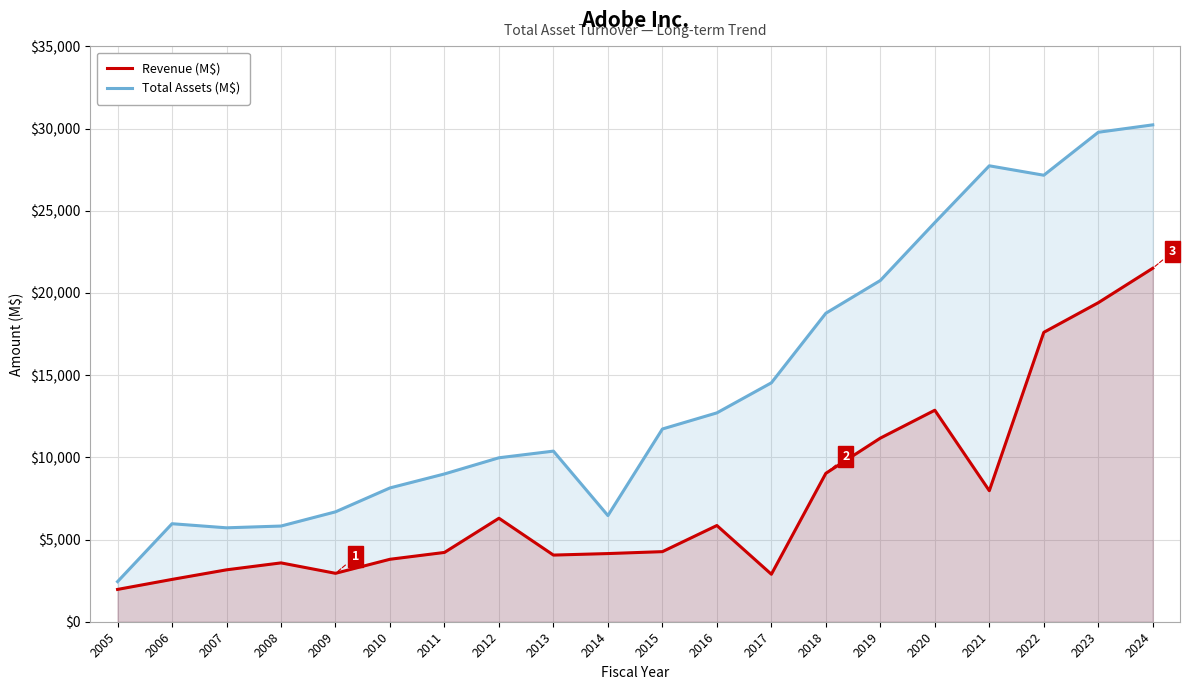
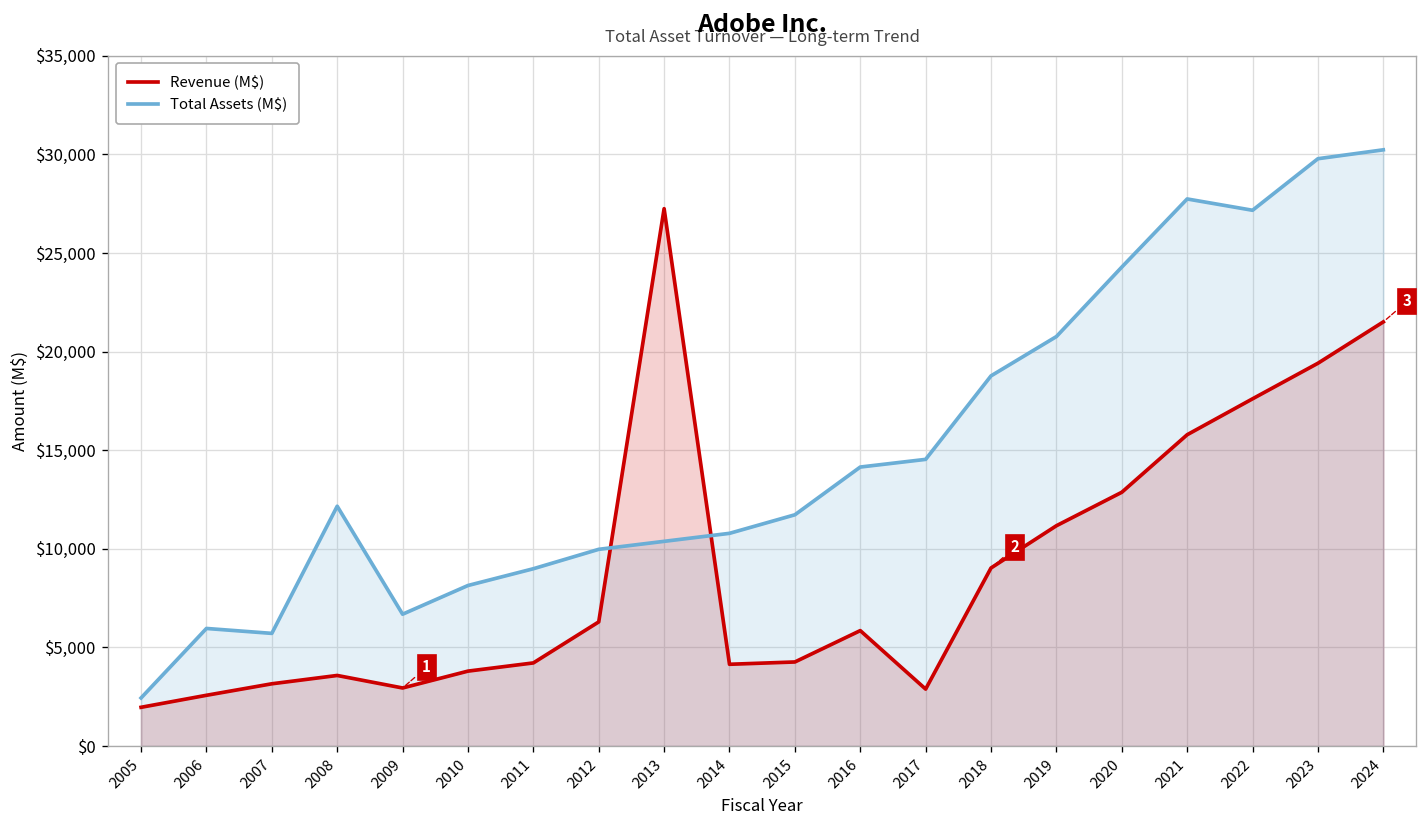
Total Assets (M$), 2008: $5,800 -> $12,200
Revenue (M$), 2013: $4,100 -> $27,200
Total Assets (M$), 2014: $6,500 -> $10,800
Total Assets (M$), 2016: $12,700 -> $14,100
Revenue (M$), 2021: $8,000 -> $15,800
